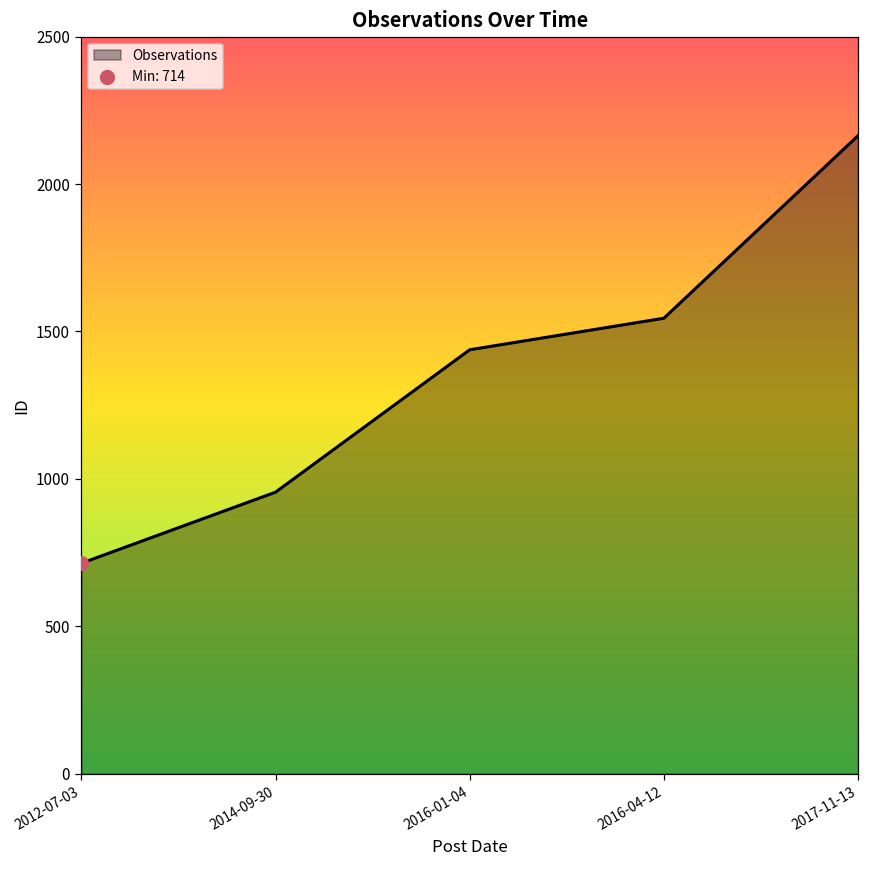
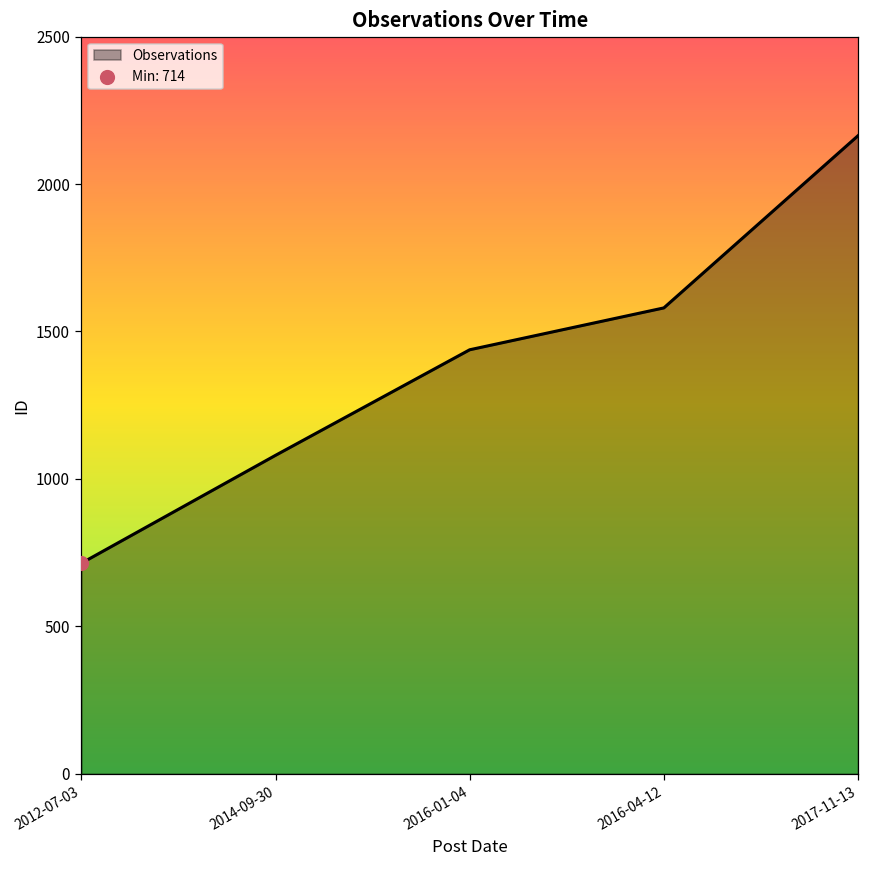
Observations, 2014-09-30: 960 -> 1080
Observations, 2016-04-12: 1550 -> 1580
